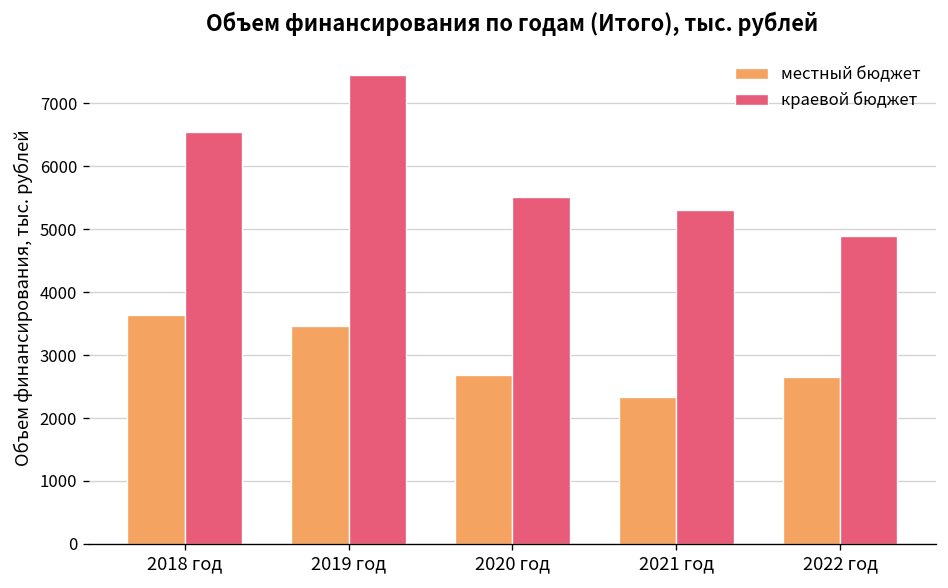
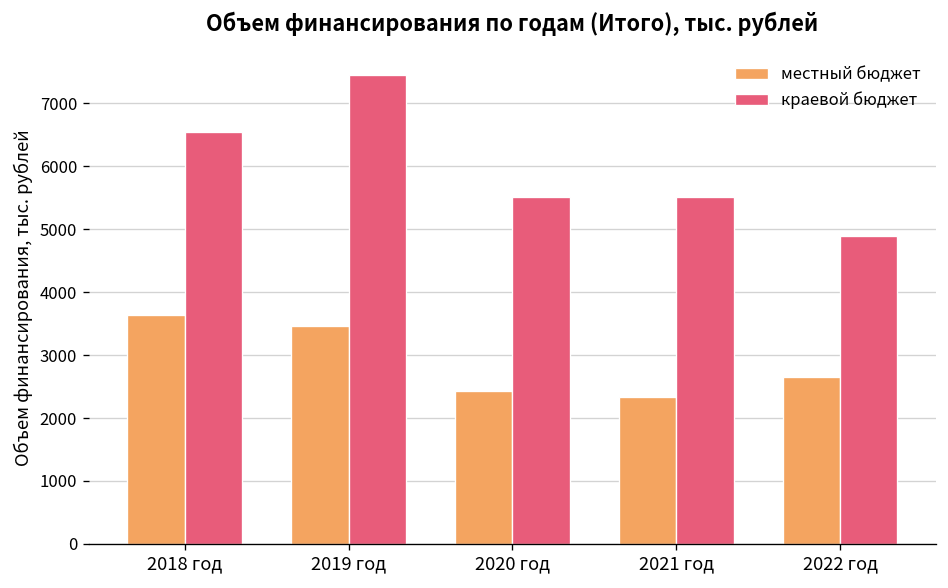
местный бюджет, 2020 год: 2700 -> 2400
краевой бюджет, 2021 год: 5300 -> 5500
